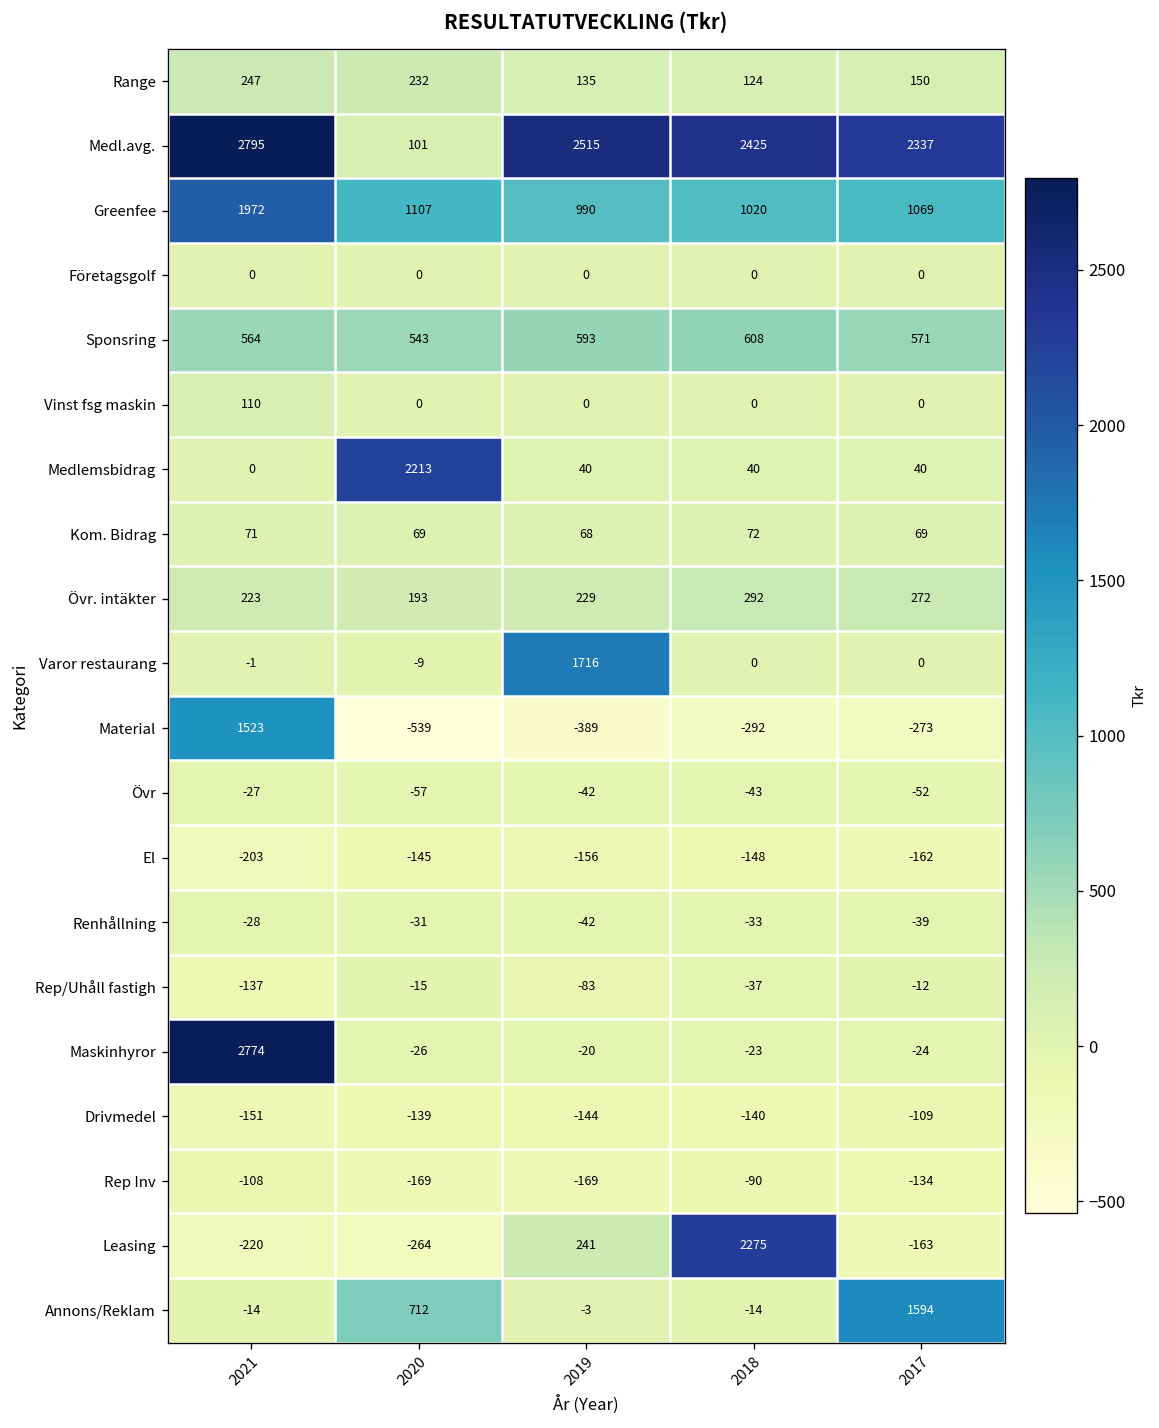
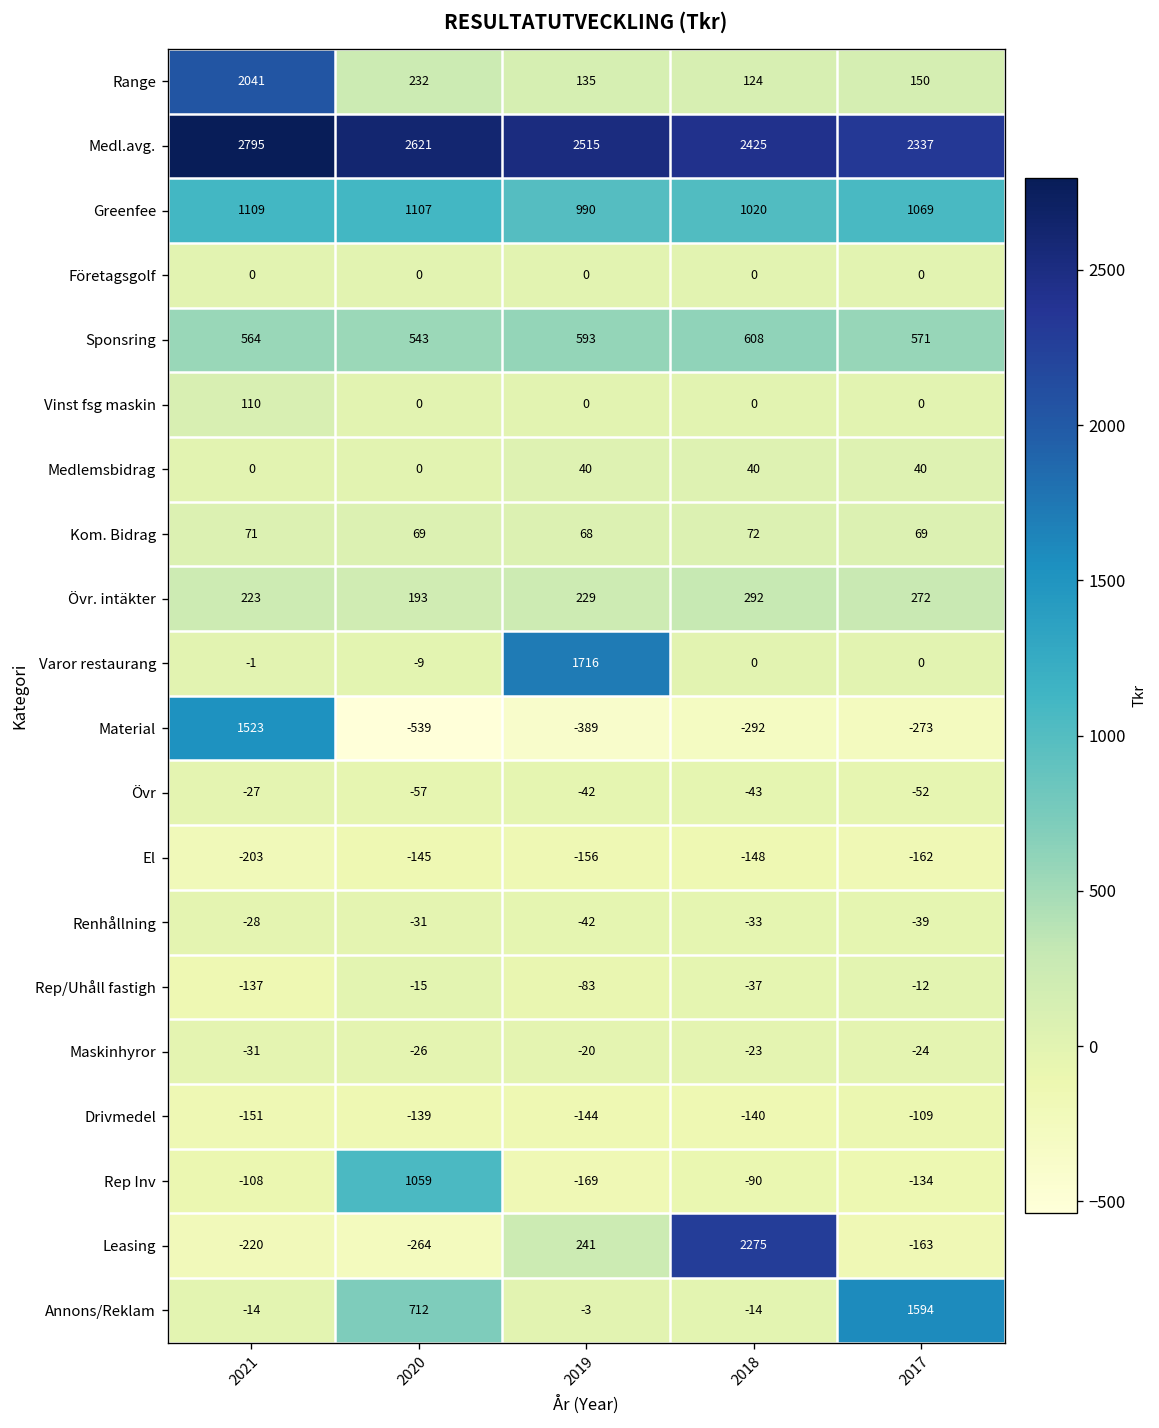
Range, 2021: 247 -> 2041
Medl.avg., 2020: 101 -> 2621
Greenfee, 2021: 1972 -> 1109
Medlemsbidrag, 2020: 2213 -> 0
Maskinhyror, 2021: 2774 -> -31
Rep Inv, 2020: -169 -> 1059
